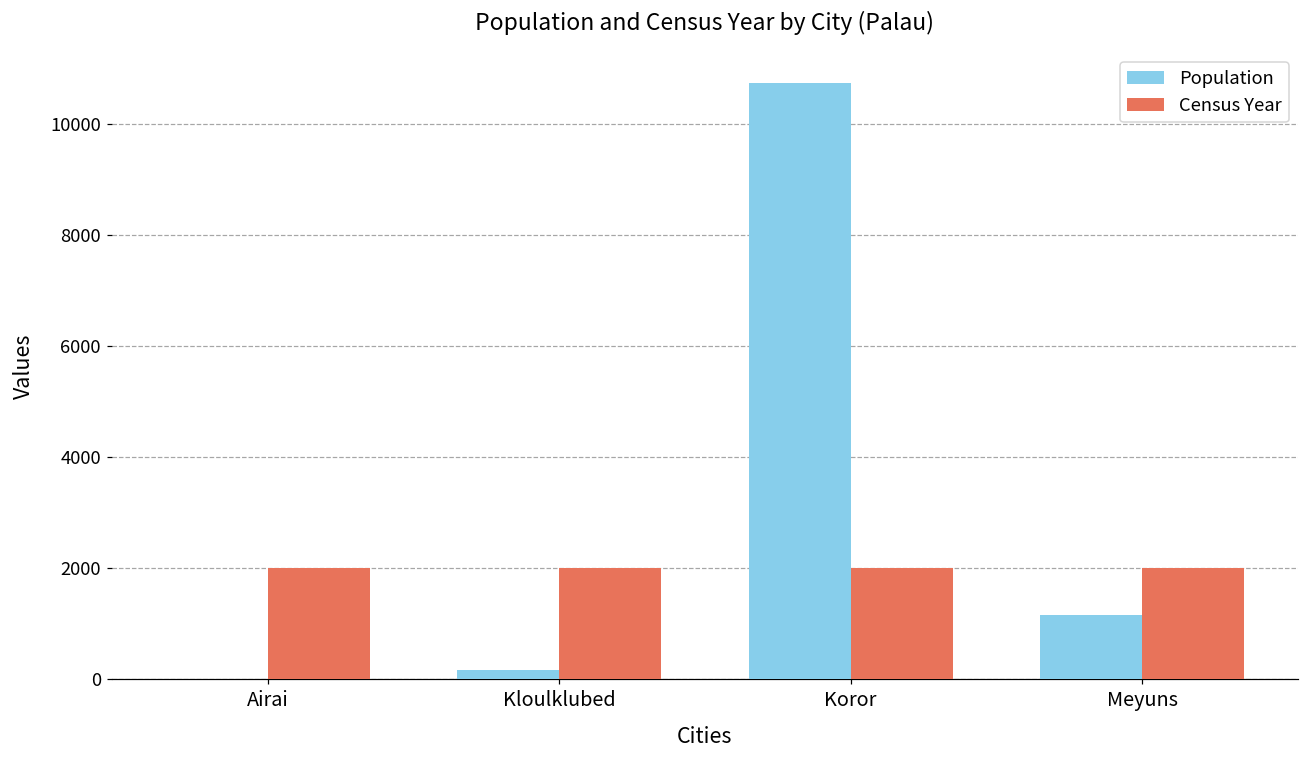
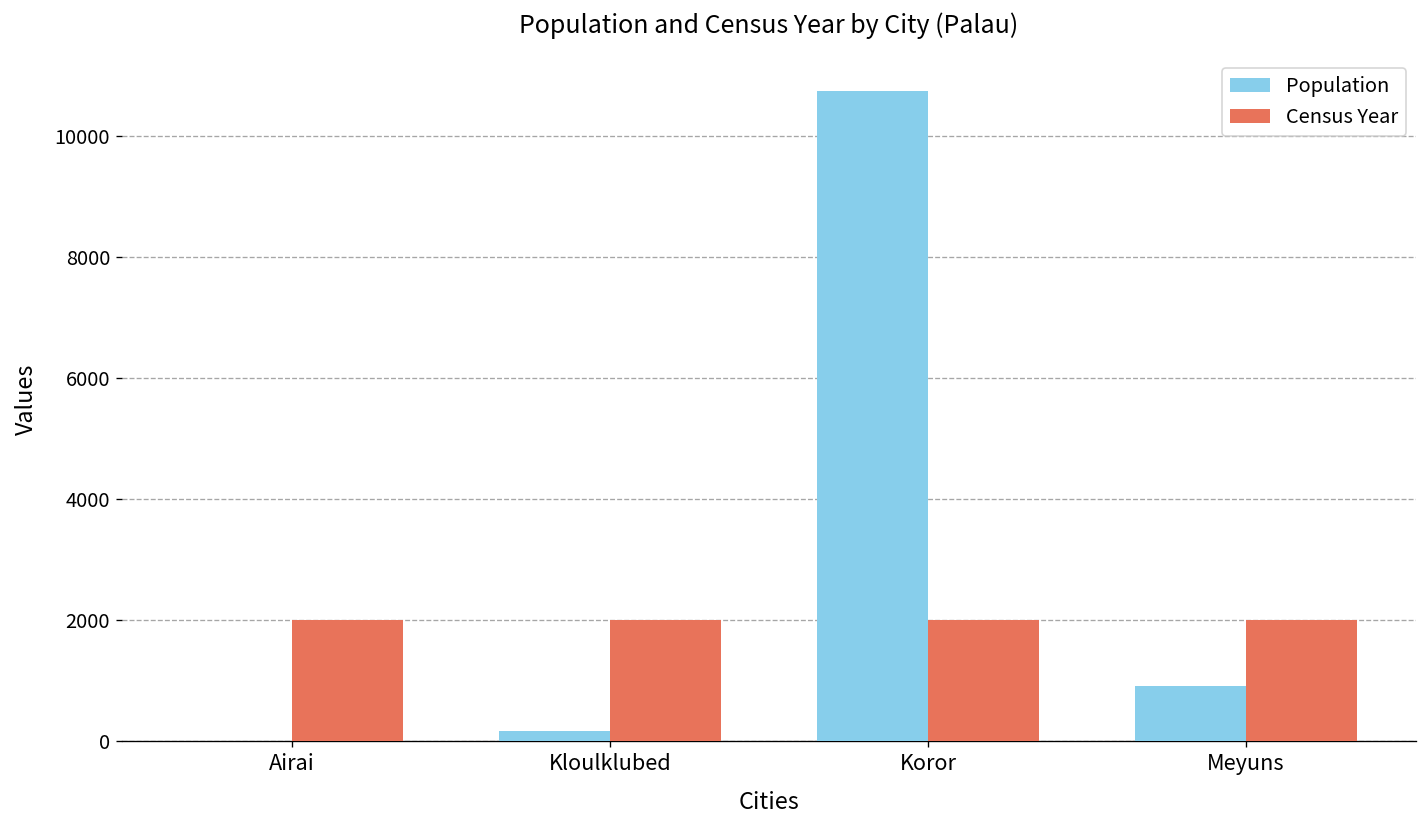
Population, Meyuns: 1200 -> 900
